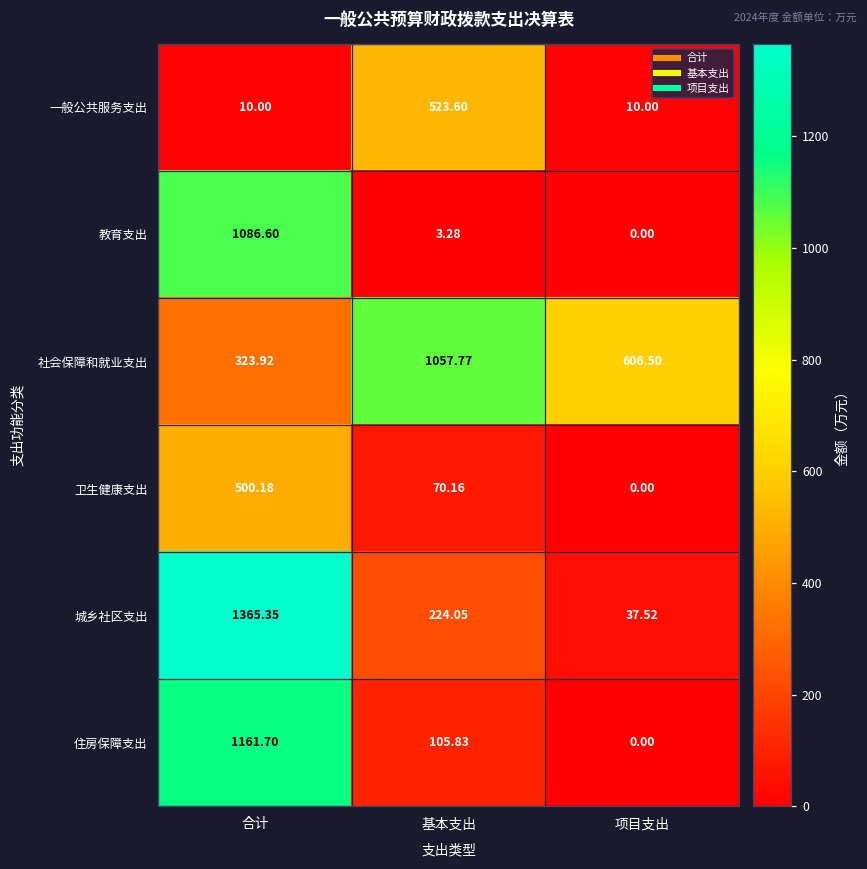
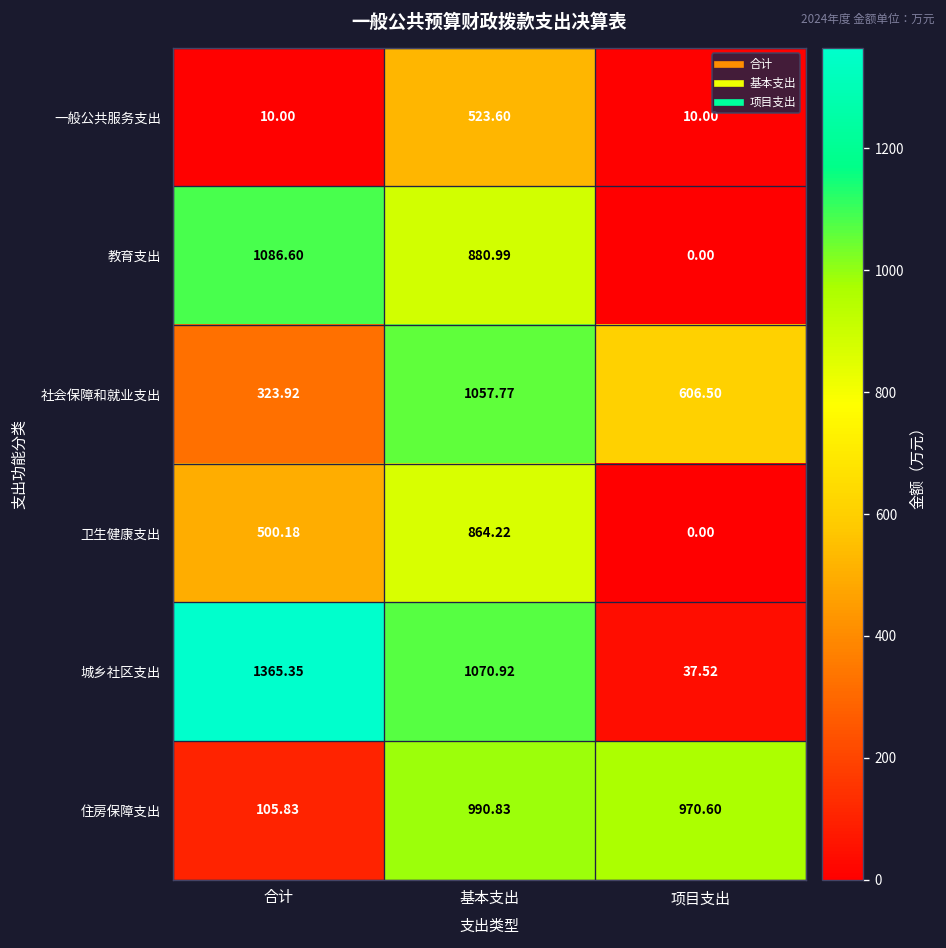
教育支出, 基本支出: 3.28 -> 880.99
卫生健康支出, 基本支出: 70.16 -> 864.22
城乡社区支出, 基本支出: 224.05 -> 1070.92
住房保障支出, 合计: 1161.70 -> 105.83
住房保障支出, 基本支出: 105.83 -> 990.83
住房保障支出, 项目支出: 0.00 -> 970.60
